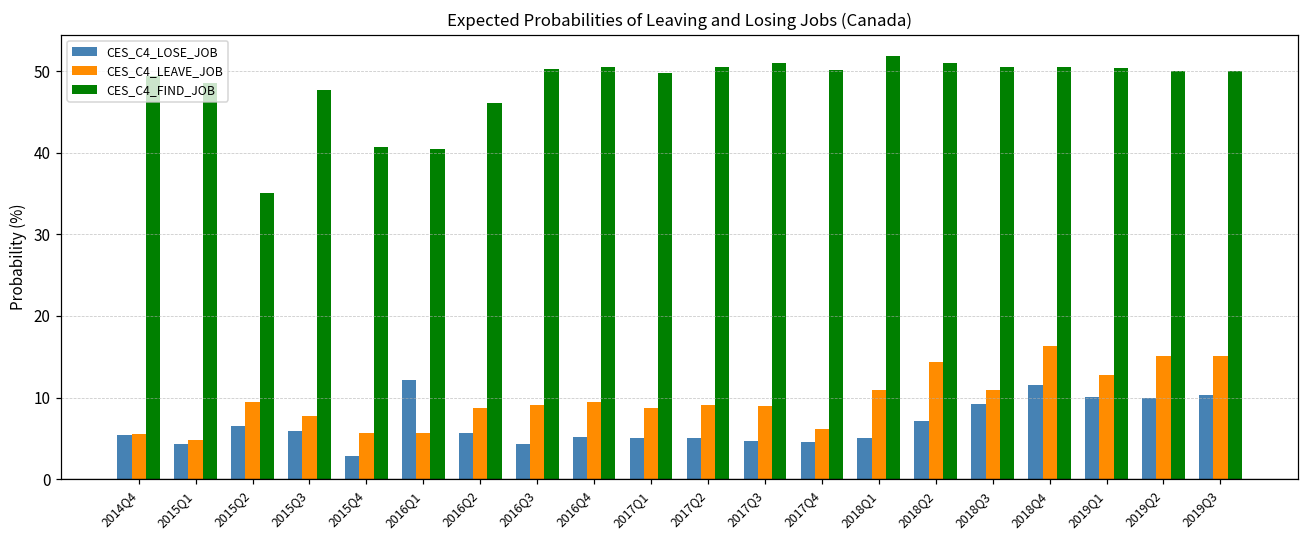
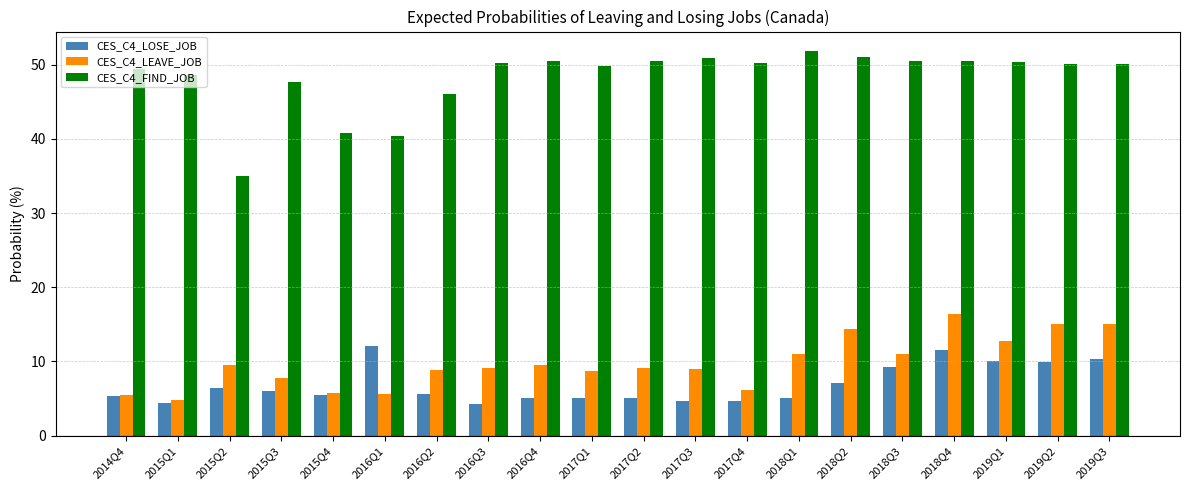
CES_C4_LOSE_JOB, 2015Q4: 3 -> 6
